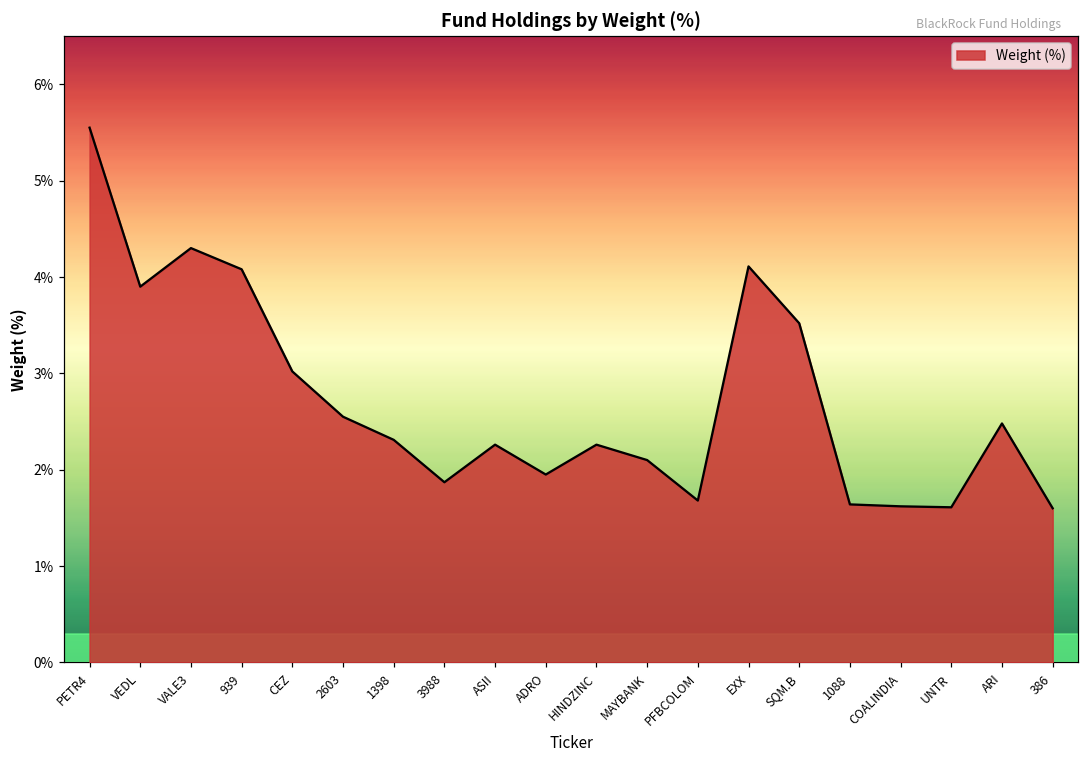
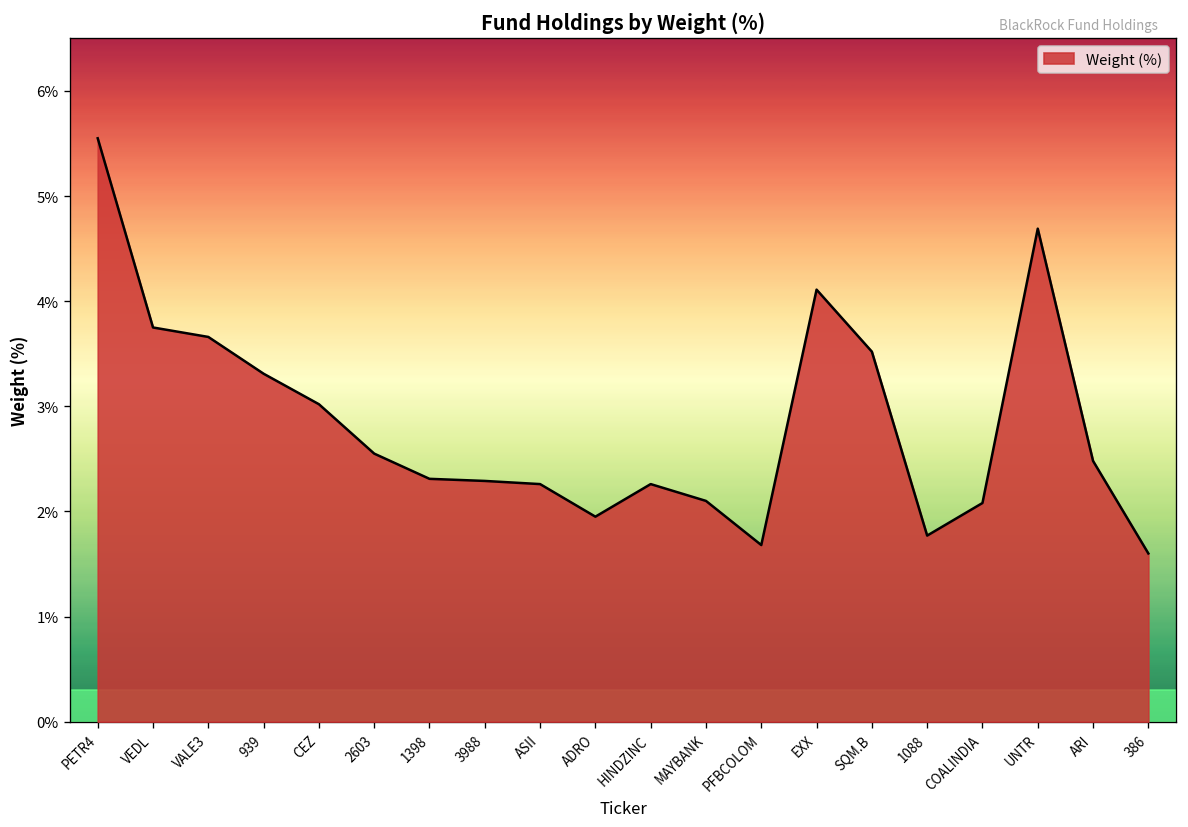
VEDL: 3.9% -> 3.8%
VALE3: 4.3% -> 3.7%
939: 4.1% -> 3.3%
3988: 1.9% -> 2.3%
1088: 1.6% -> 1.8%
COALINDIA: 1.6% -> 2.1%
UNTR: 1.6% -> 4.7%
